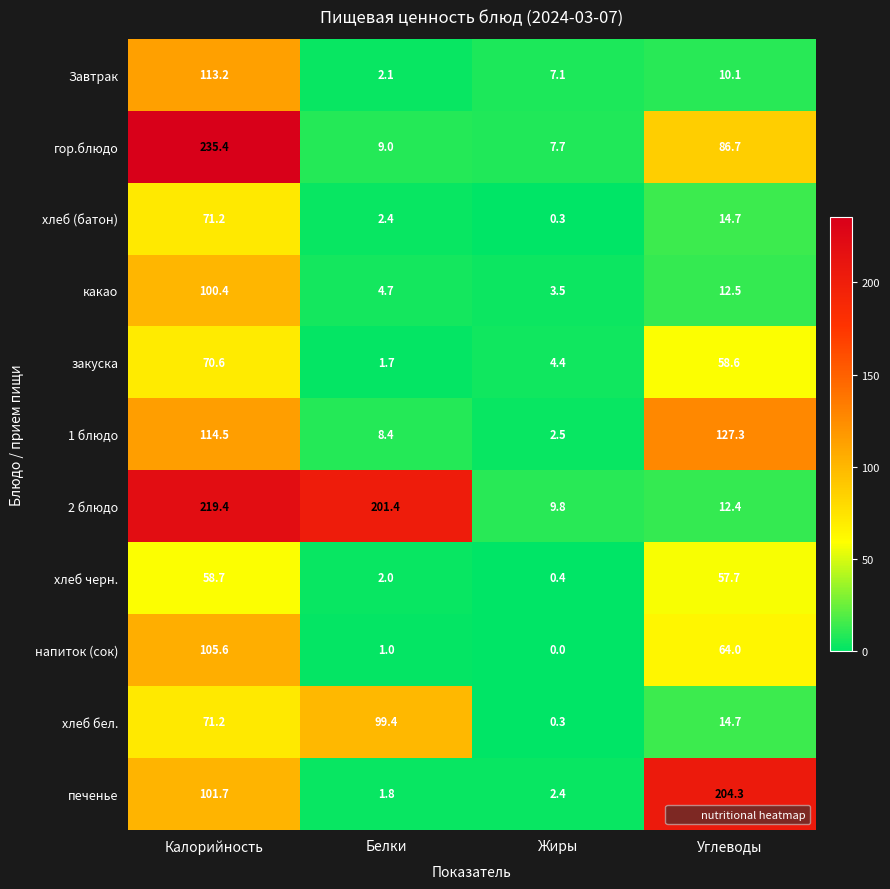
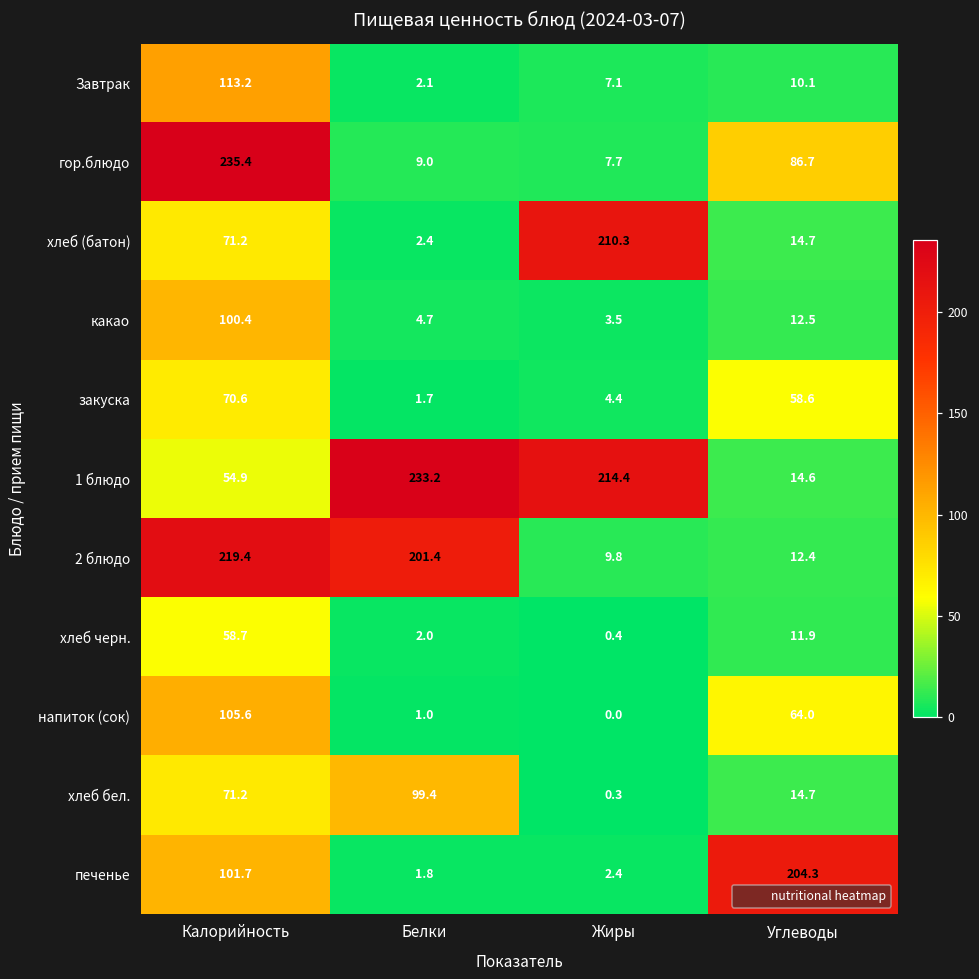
хлеб (батон), Жиры: 0.3 -> 210.3
1 блюдо, Калорийность: 114.5 -> 54.9
1 блюдо, Белки: 8.4 -> 233.2
1 блюдо, Жиры: 2.5 -> 214.4
1 блюдо, Углеводы: 127.3 -> 14.6
хлеб черн., Углеводы: 57.7 -> 11.9
